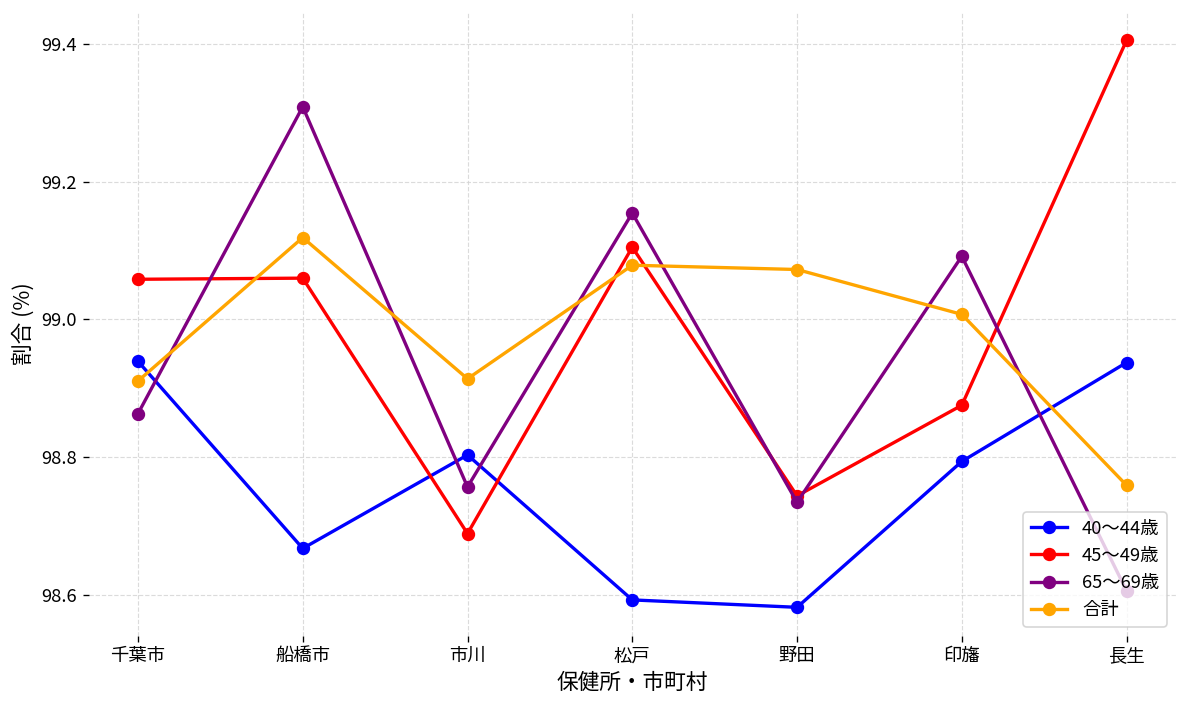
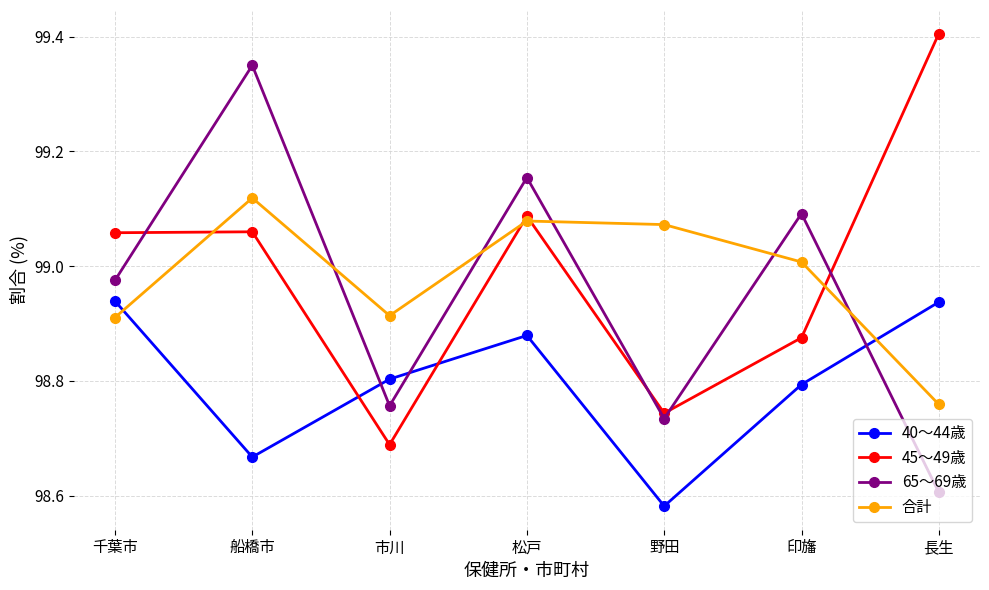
65～69歳, 千葉市: 98.86 -> 98.98
65～69歳, 船橋市: 99.31 -> 99.35
40～44歳, 松戸: 98.59 -> 98.88
45～49歳, 松戸: 99.10 -> 99.09
